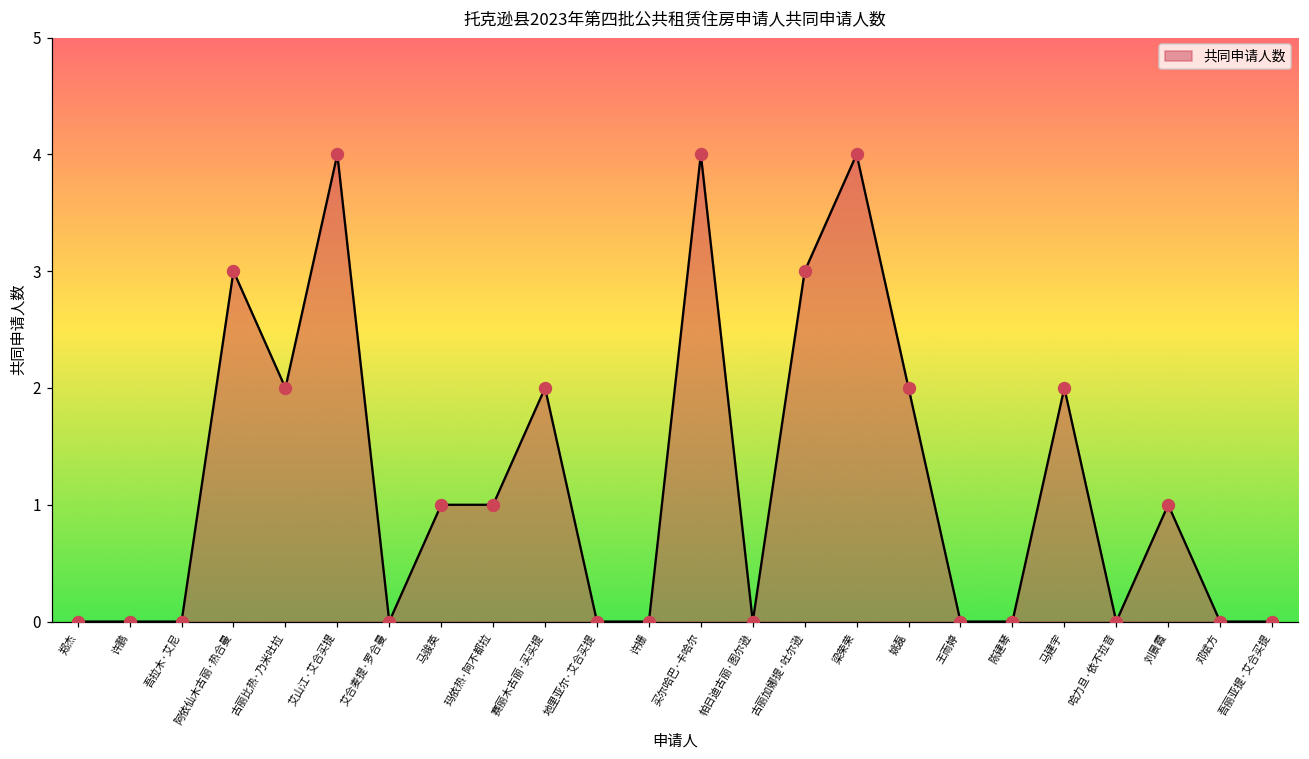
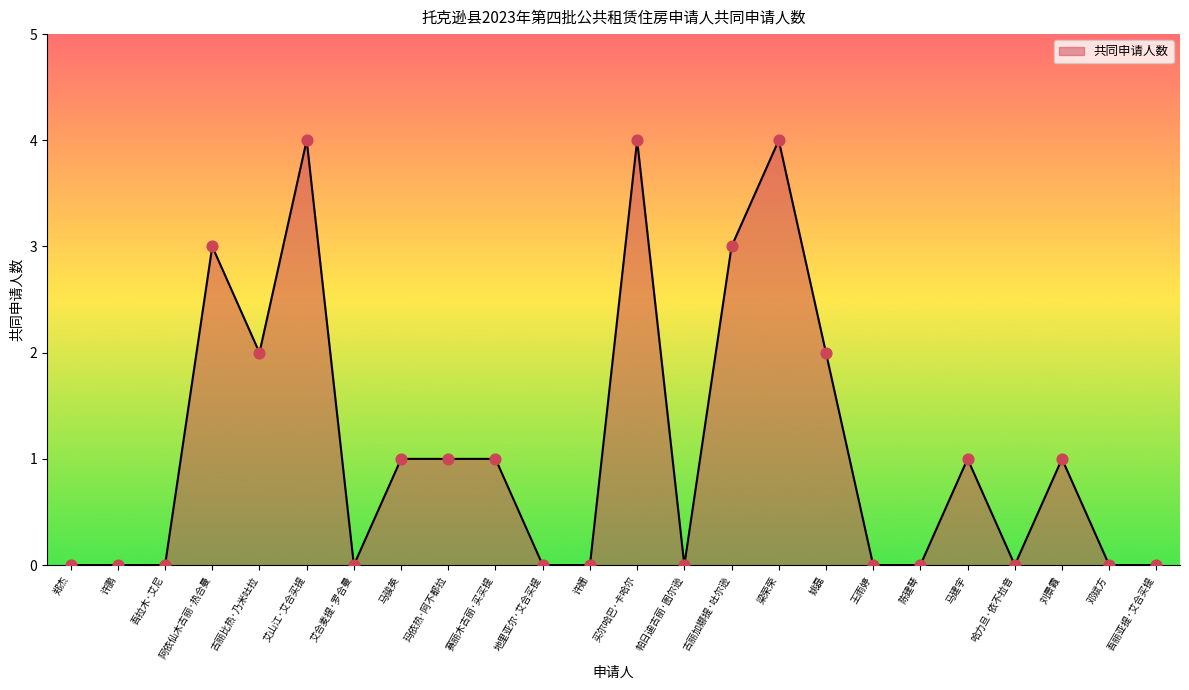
赛丽木古丽·买买提: 2 -> 1
马建宇: 2 -> 1
